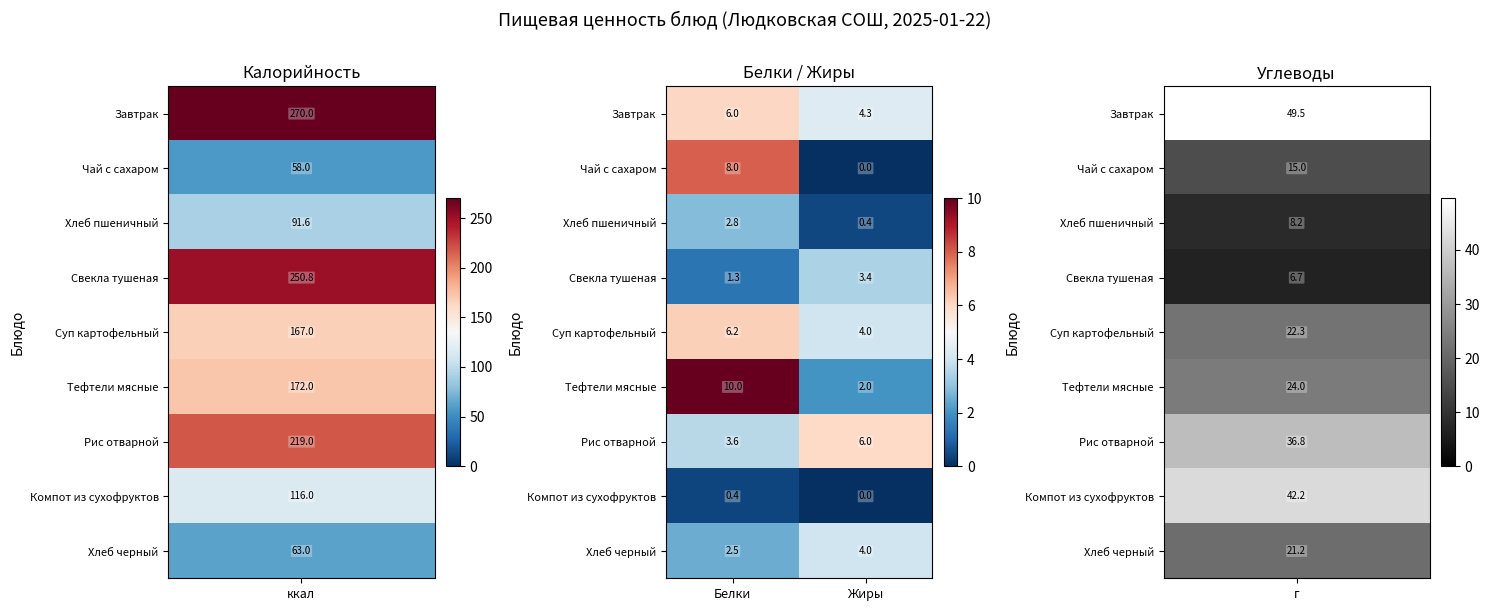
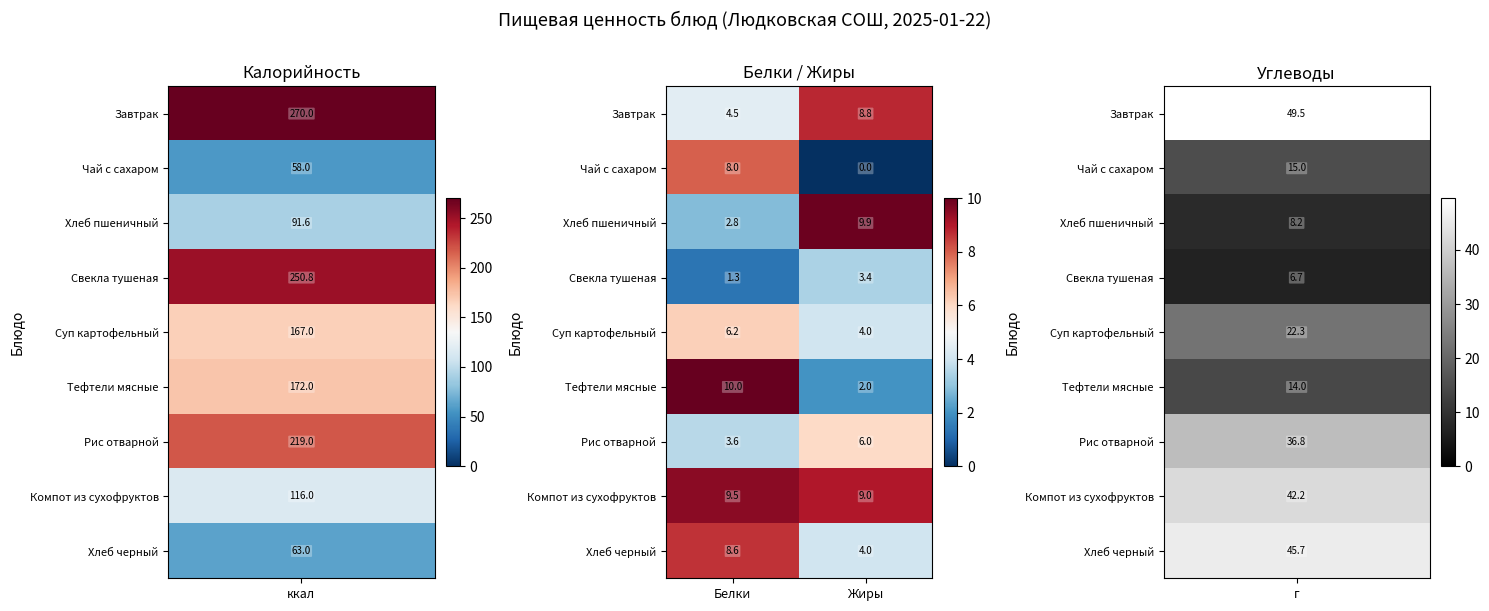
Белки / Жиры, Завтрак, Белки: 6.0 -> 4.5
Белки / Жиры, Завтрак, Жиры: 4.3 -> 8.8
Белки / Жиры, Хлеб пшеничный, Жиры: 0.4 -> 9.9
Белки / Жиры, Компот из сухофруктов, Белки: 0.4 -> 9.5
Белки / Жиры, Компот из сухофруктов, Жиры: 0.0 -> 9.0
Белки / Жиры, Хлеб черный, Белки: 2.5 -> 8.6
Углеводы, Тефтели мясные, г: 24.0 -> 14.0
Углеводы, Хлеб черный, г: 21.2 -> 45.7
